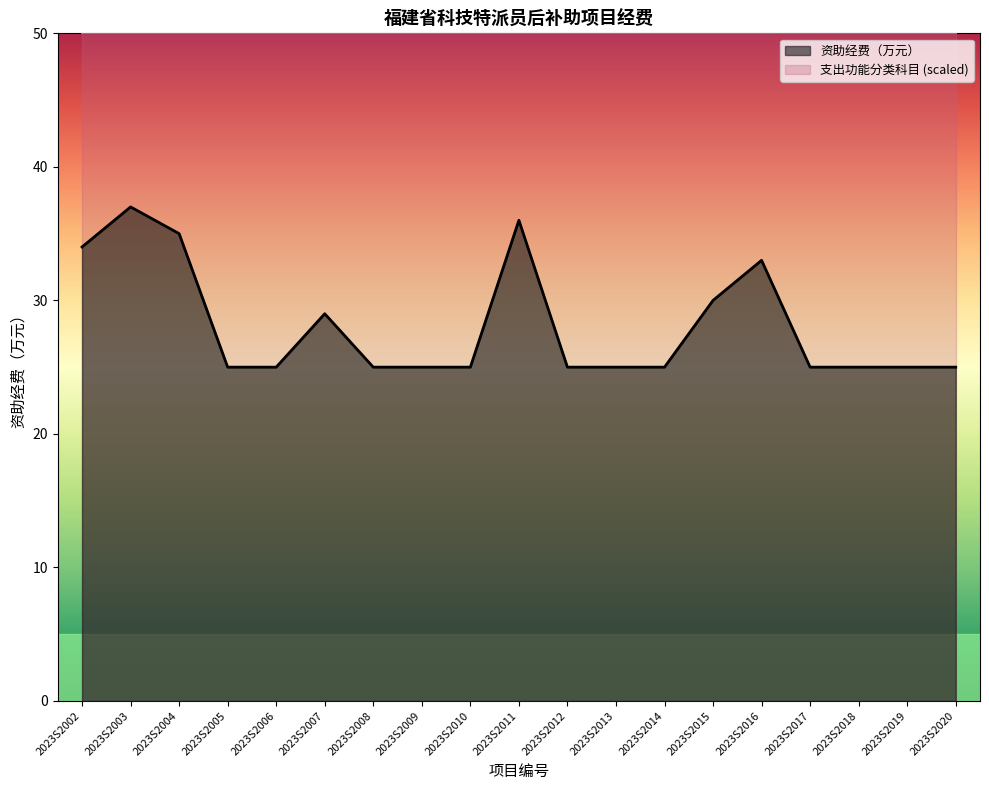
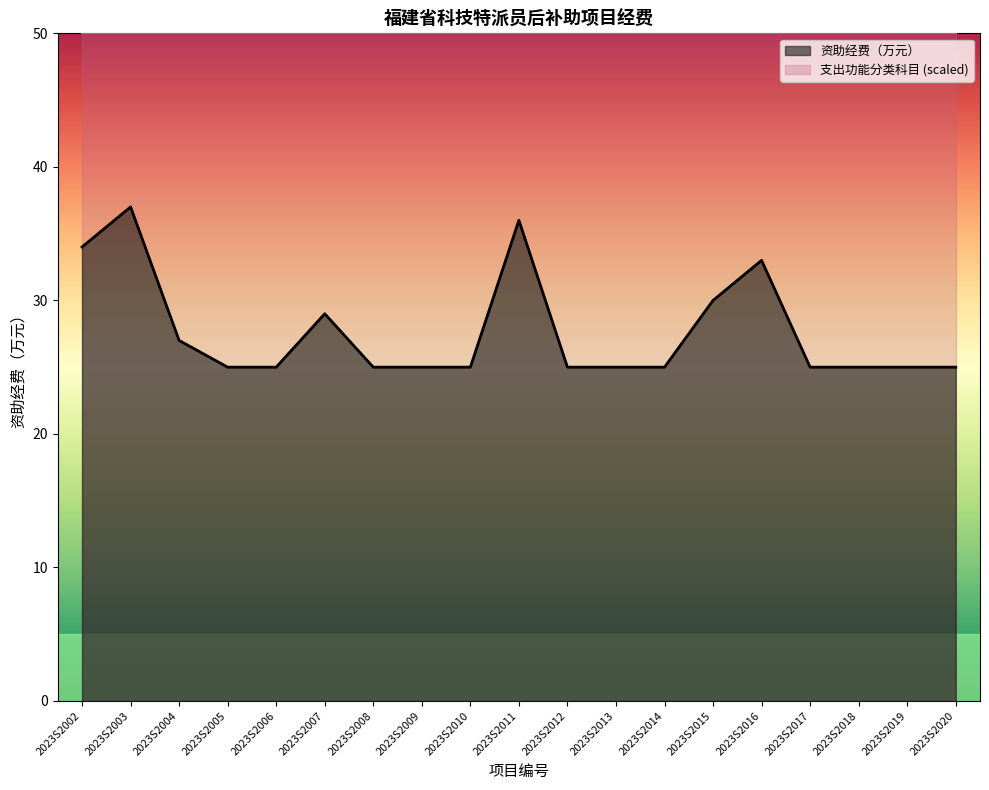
资助经费（万元）, 2023S2004: 35 -> 27
